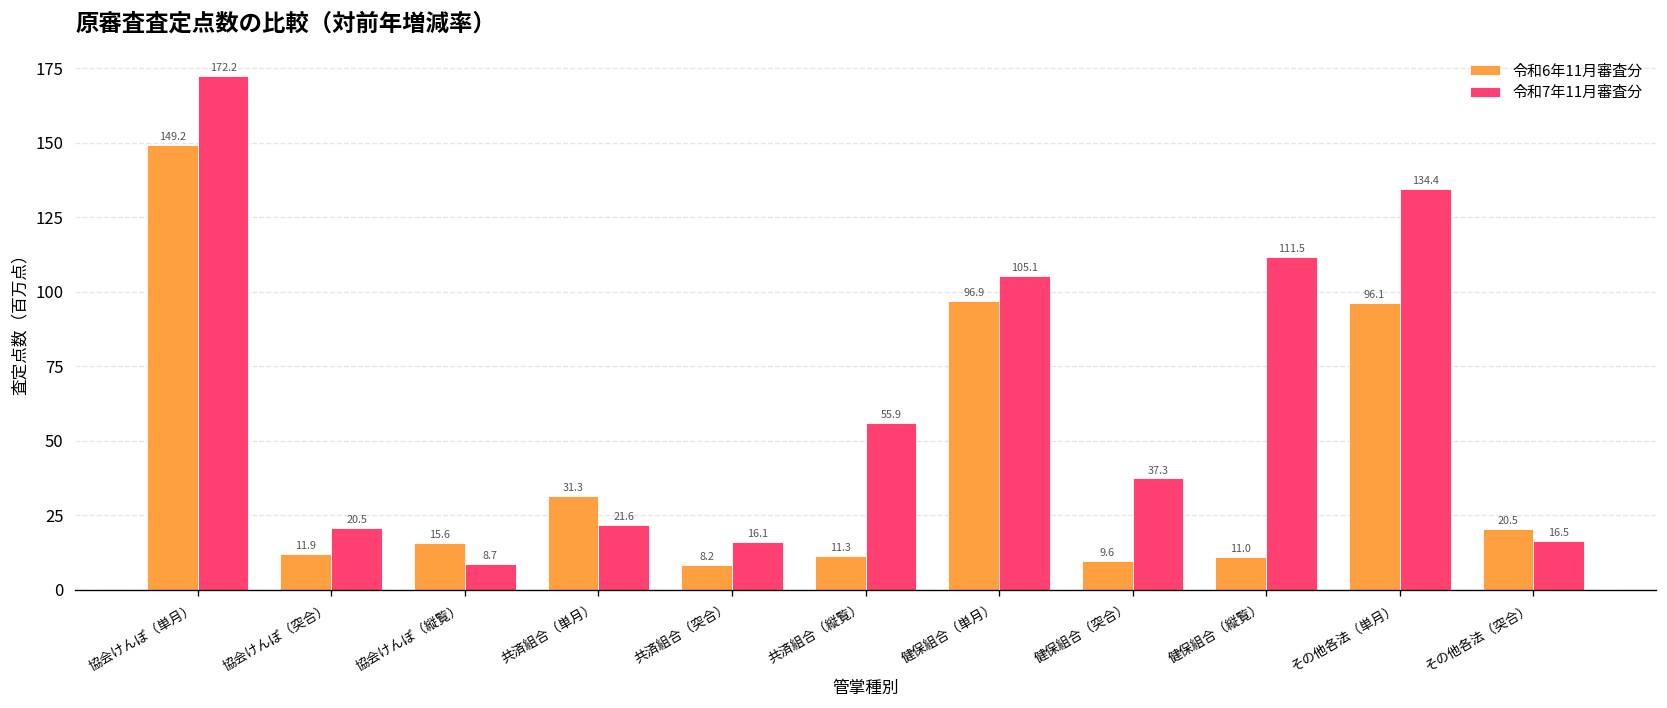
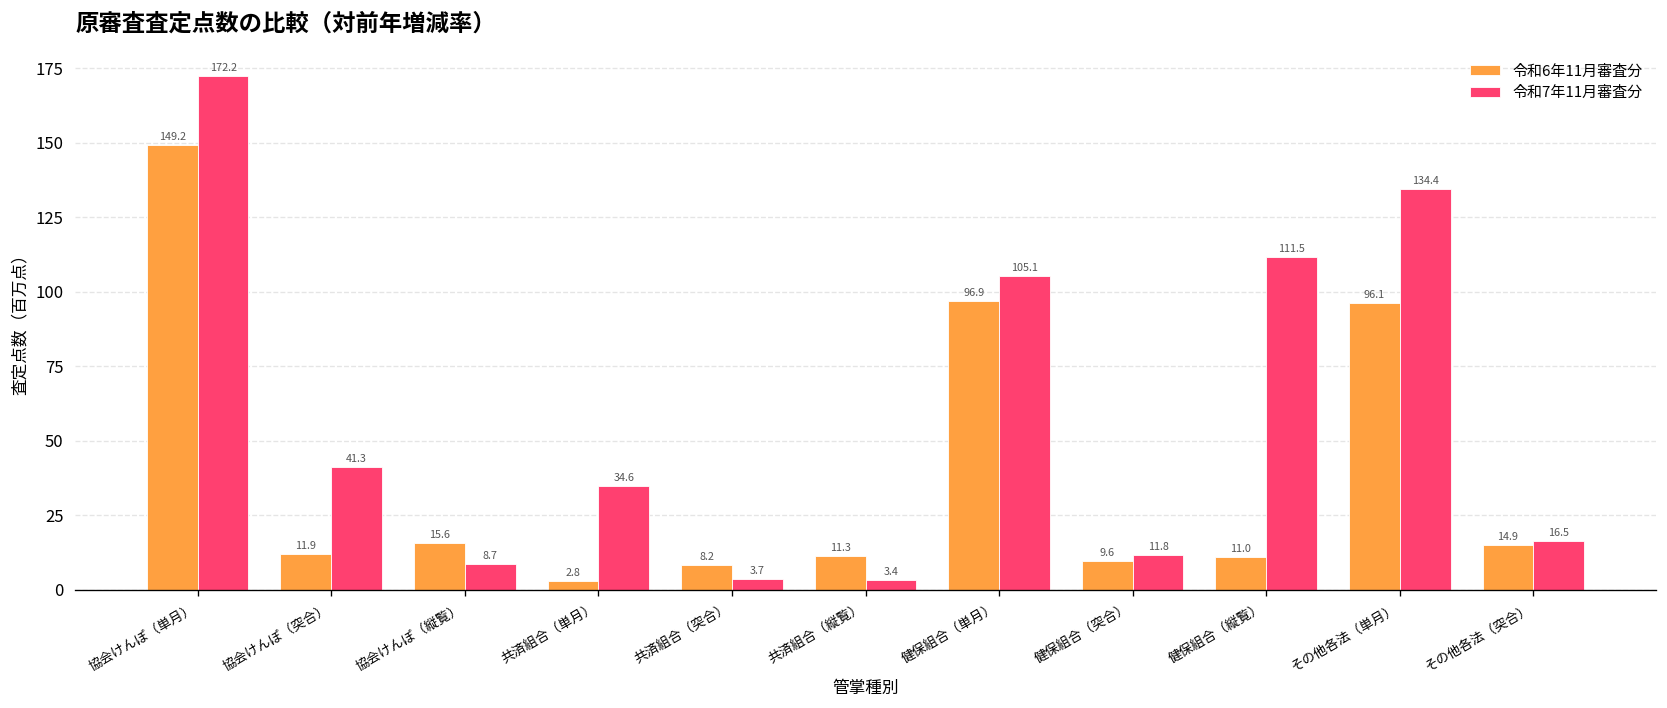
令和7年11月審査分, 協会けんぽ（突合）: 20.5 -> 41.3
令和6年11月審査分, 共済組合（単月）: 31.3 -> 2.8
令和7年11月審査分, 共済組合（単月）: 21.6 -> 34.6
令和7年11月審査分, 共済組合（突合）: 16.1 -> 3.7
令和7年11月審査分, 共済組合（縦覧）: 55.9 -> 3.4
令和7年11月審査分, 健保組合（突合）: 37.3 -> 11.8
令和6年11月審査分, その他各法（突合）: 20.5 -> 14.9
